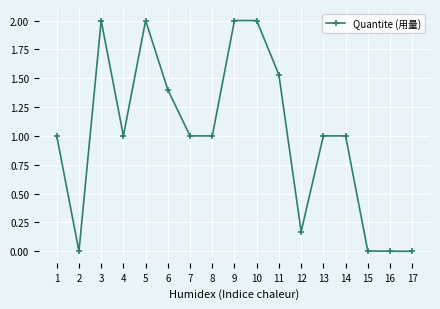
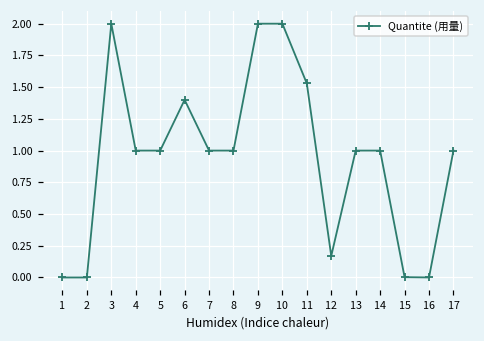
1: 1 -> 0
5: 2 -> 1
17: 0 -> 1
